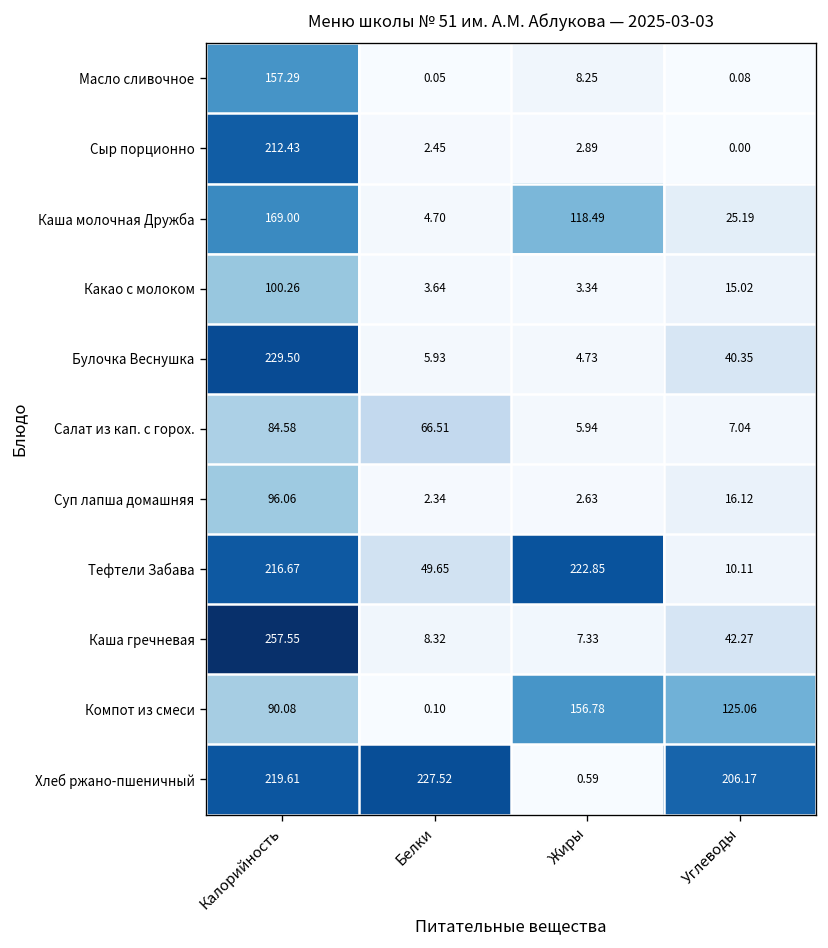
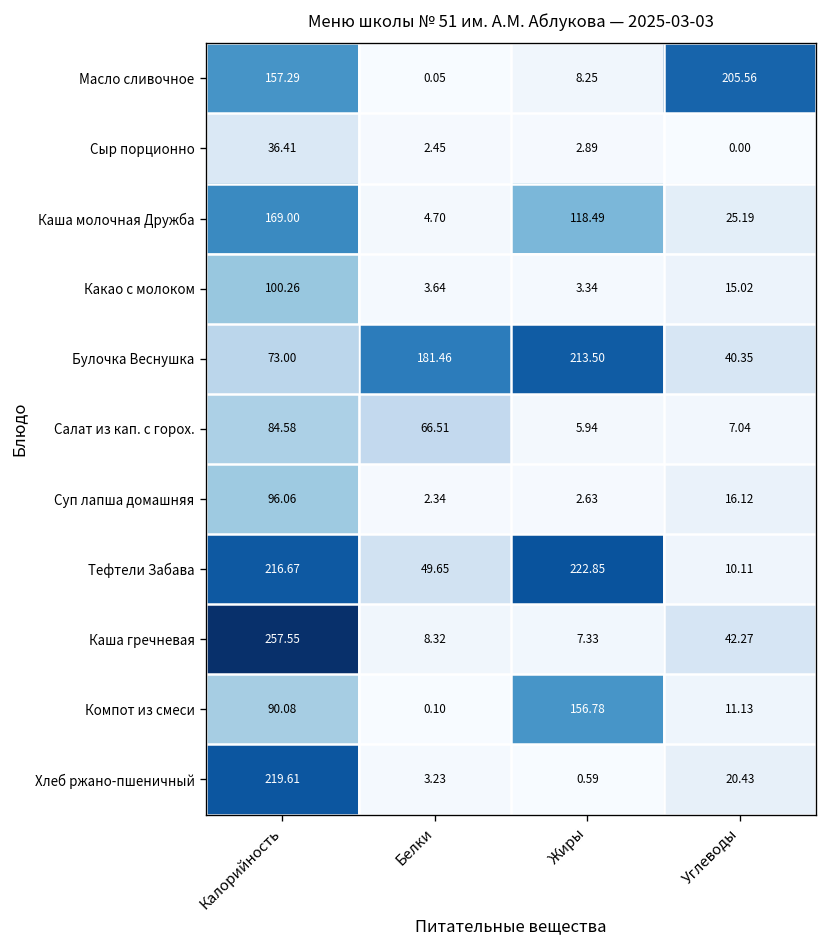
Масло сливочное, Углеводы: 0.08 -> 205.56
Сыр порционно, Калорийность: 212.43 -> 36.41
Булочка Веснушка, Калорийность: 229.50 -> 73.00
Булочка Веснушка, Белки: 5.93 -> 181.46
Булочка Веснушка, Жиры: 4.73 -> 213.50
Компот из смеси, Углеводы: 125.06 -> 11.13
Хлеб ржано-пшеничный, Белки: 227.52 -> 3.23
Хлеб ржано-пшеничный, Углеводы: 206.17 -> 20.43
